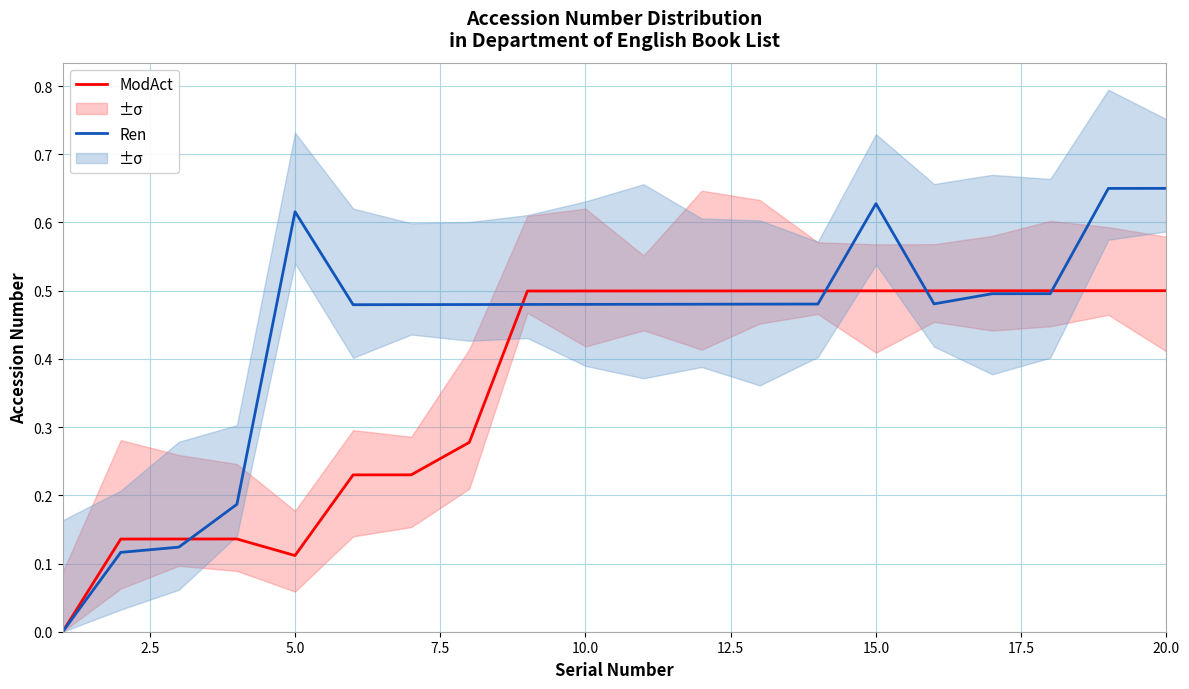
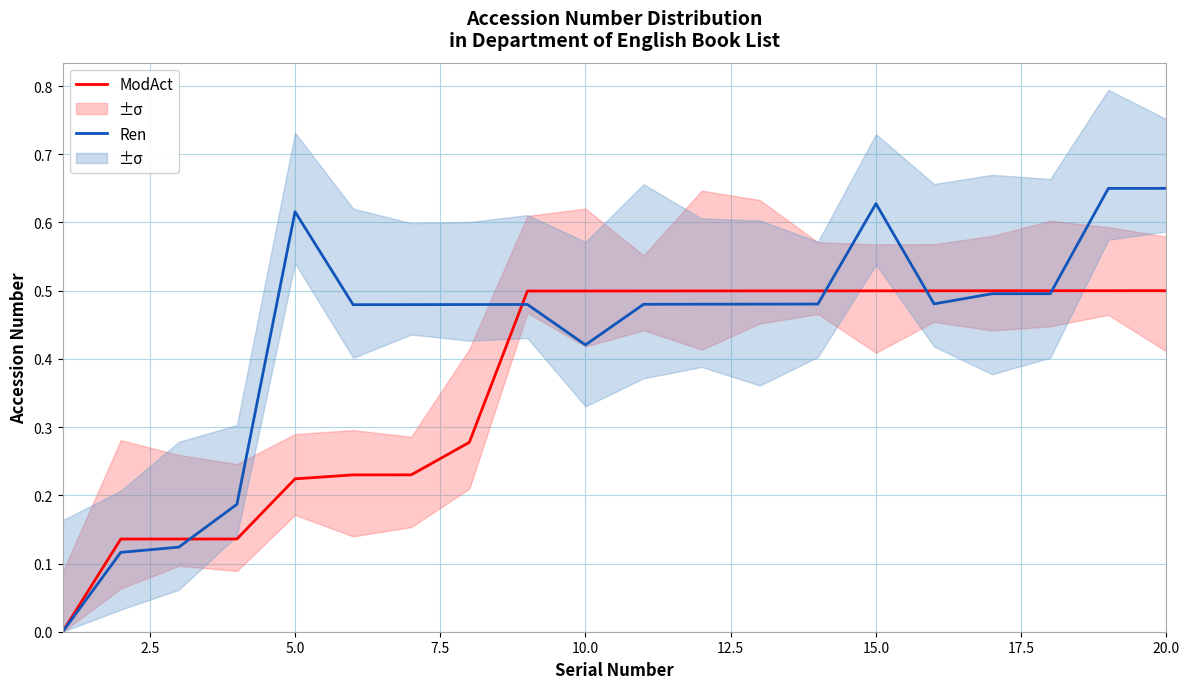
ModAct, 5.0: 0.11 -> 0.22
Ren, 10.0: 0.48 -> 0.42
